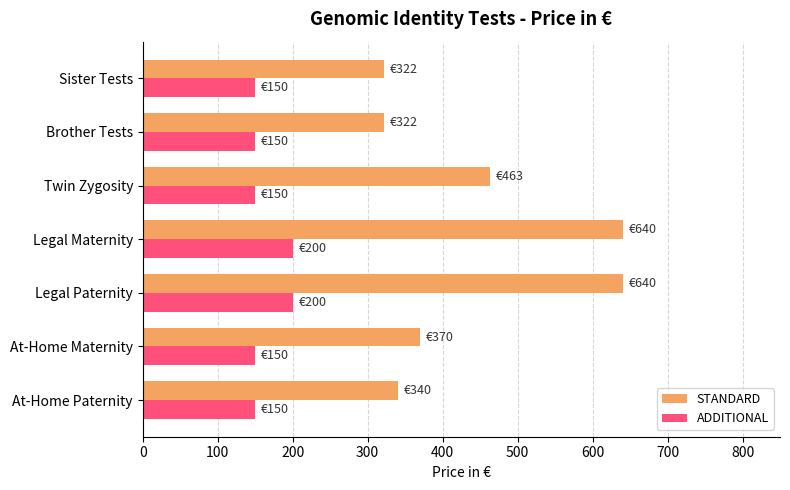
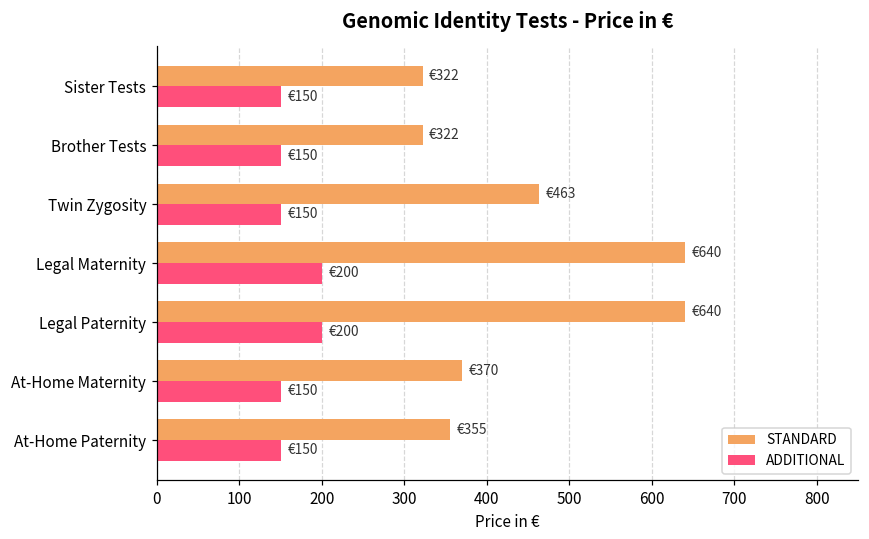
STANDARD, At-Home Paternity: €340 -> €355
